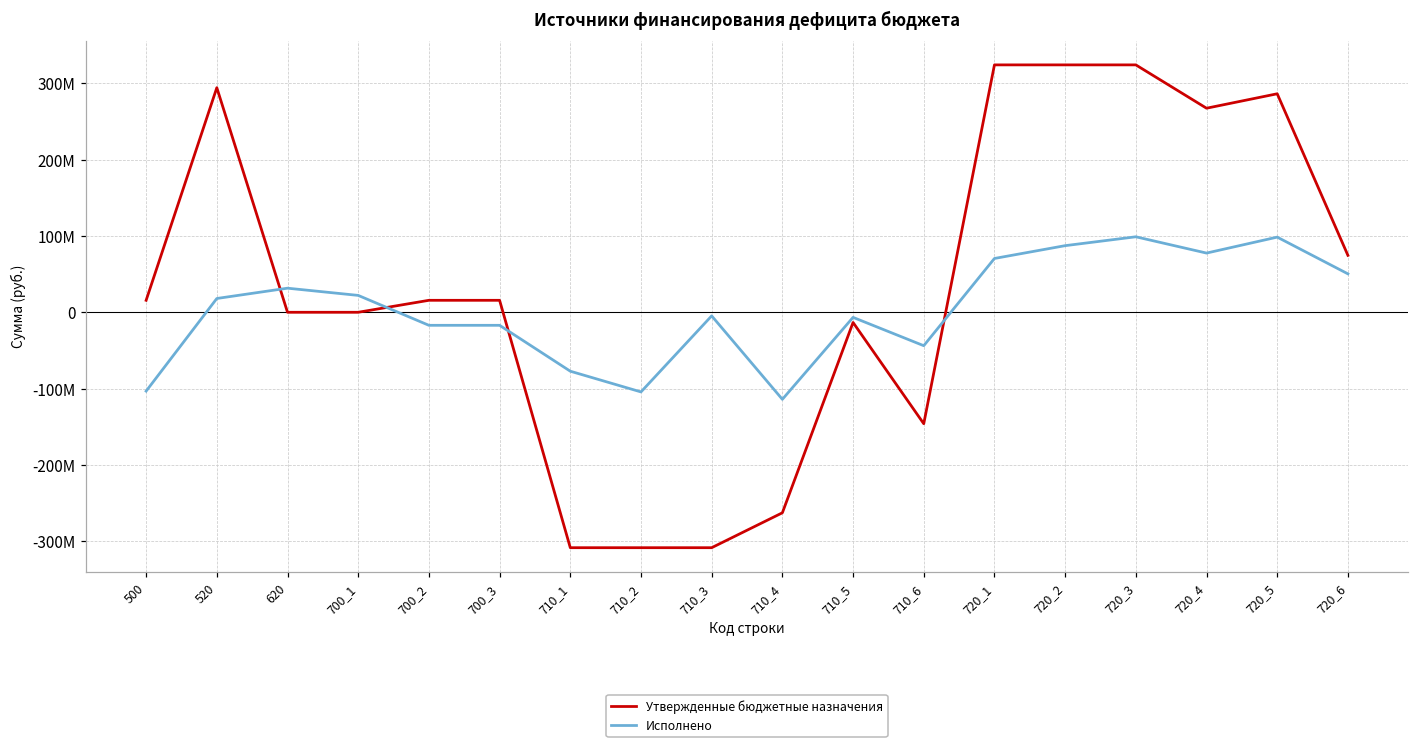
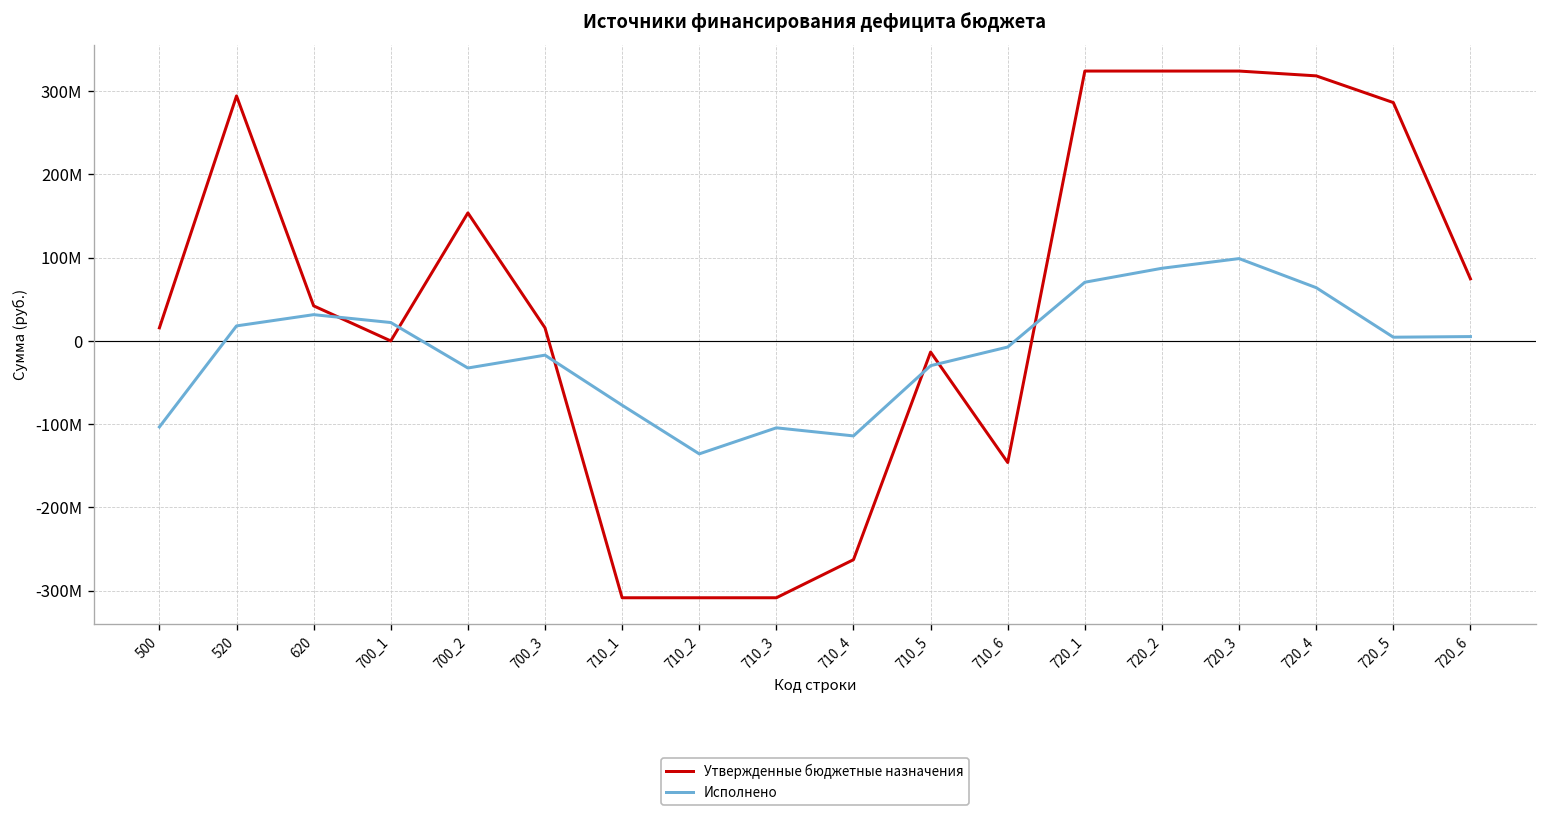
Утвержденные бюджетные назначения, 620: 0 -> 40000000
Утвержденные бюджетные назначения, 700_2: 20000000 -> 150000000
Исполнено, 700_2: -20000000 -> -30000000
Исполнено, 710_2: -100000000 -> -140000000
Исполнено, 710_3: 0 -> -100000000
Исполнено, 710_5: -10000000 -> -30000000
Исполнено, 710_6: -40000000 -> -10000000
Утвержденные бюджетные назначения, 720_4: 270000000 -> 320000000
Исполнено, 720_4: 80000000 -> 60000000
Исполнено, 720_5: 100000000 -> 0
Исполнено, 720_6: 50000000 -> 10000000
